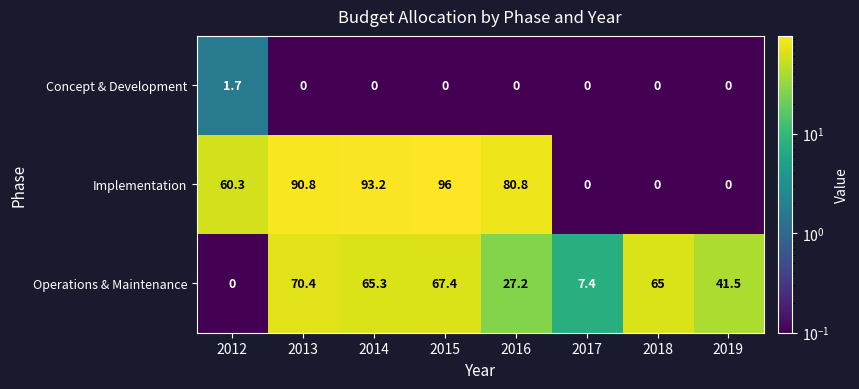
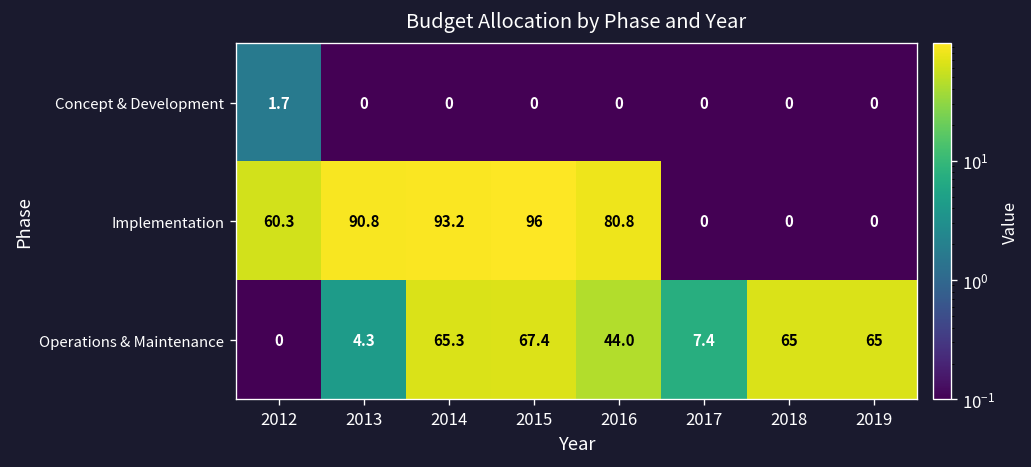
Operations & Maintenance, 2013: 70.4 -> 4.3
Operations & Maintenance, 2016: 27.2 -> 44.0
Operations & Maintenance, 2019: 41.5 -> 65
